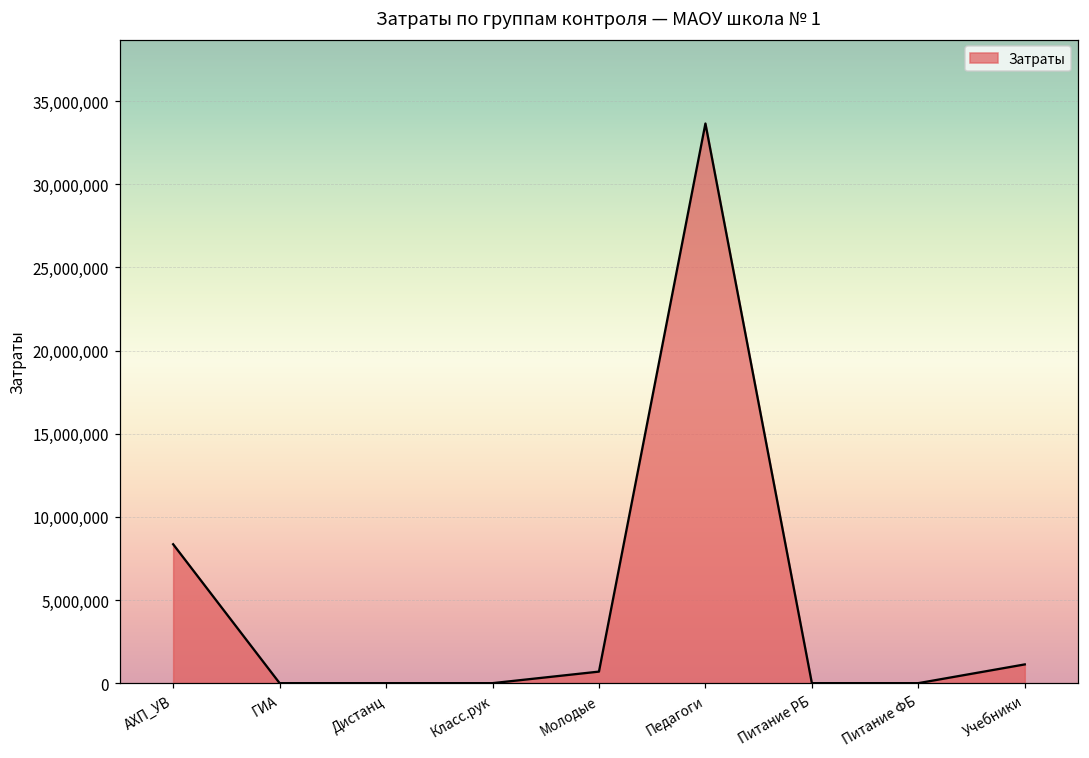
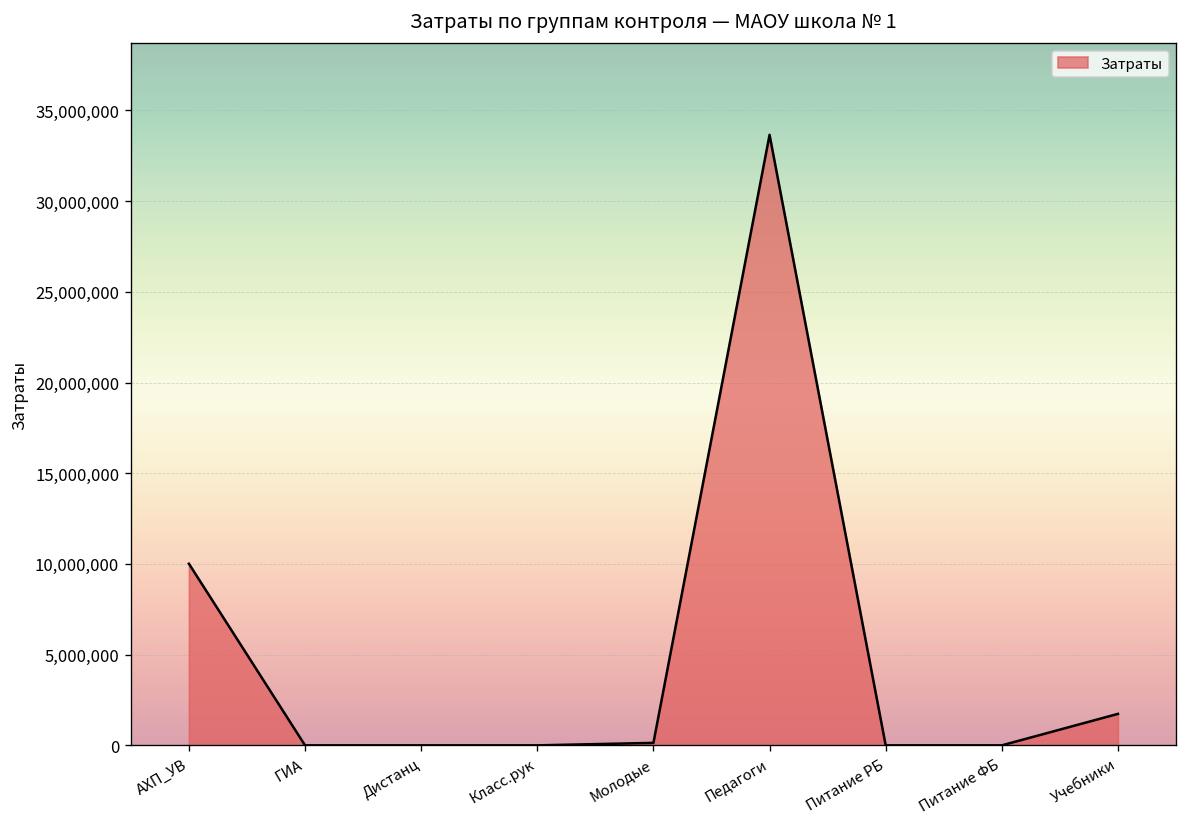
АХП_УВ: 8,400,000 -> 10,000,000
Молодые: 700,000 -> 100,000
Учебники: 1,100,000 -> 1,700,000
